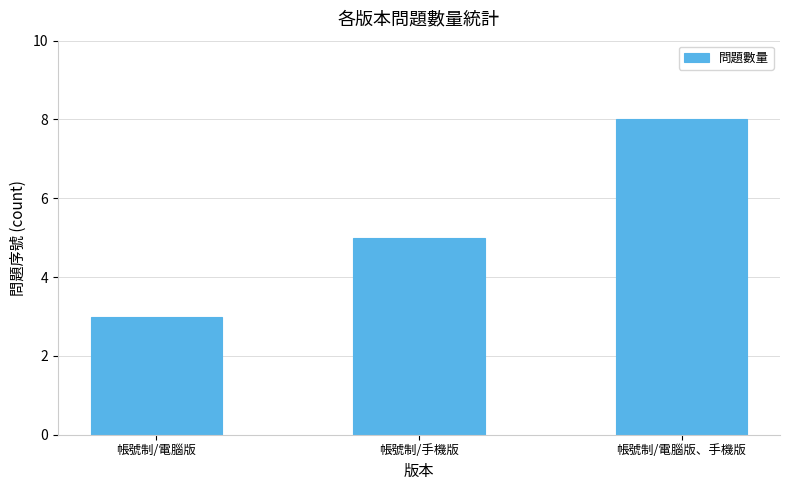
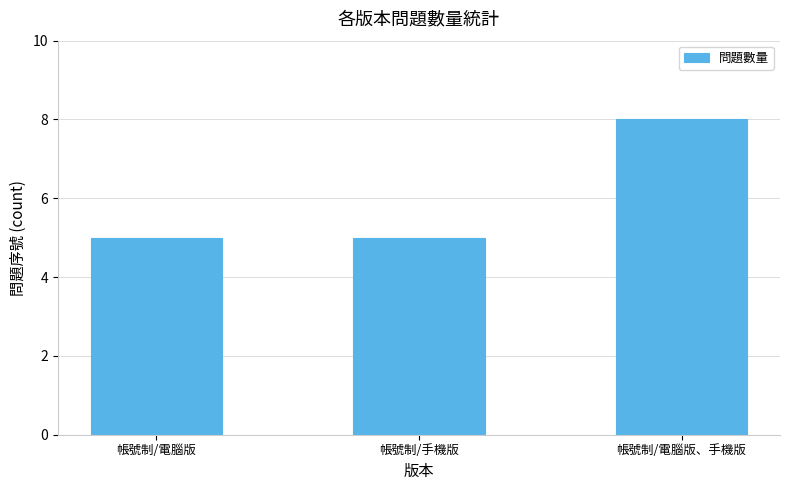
帳號制/電腦版: 3 -> 5
